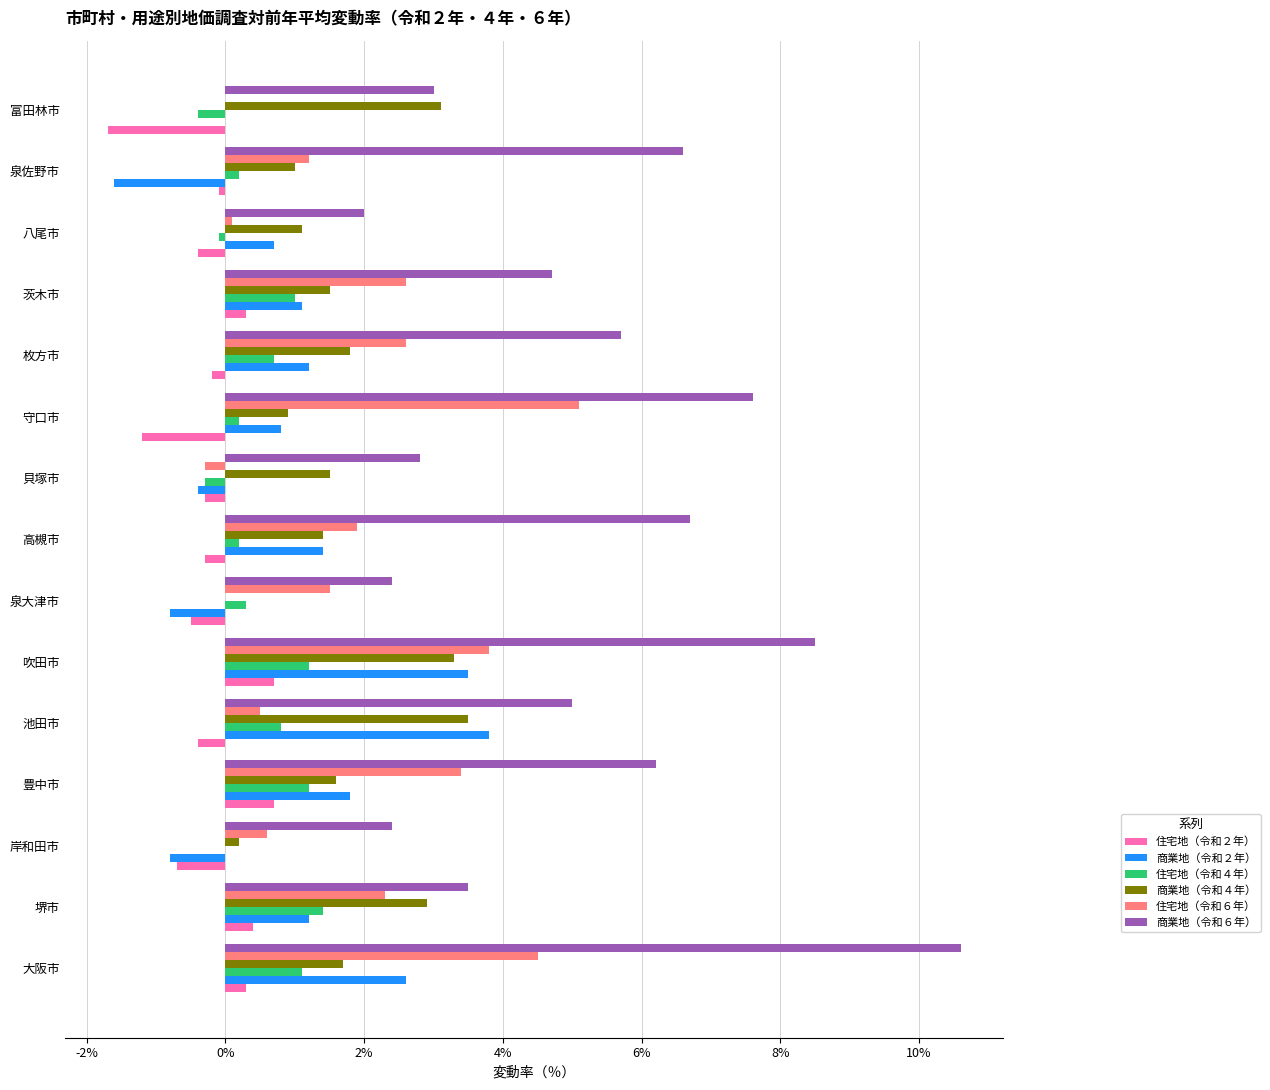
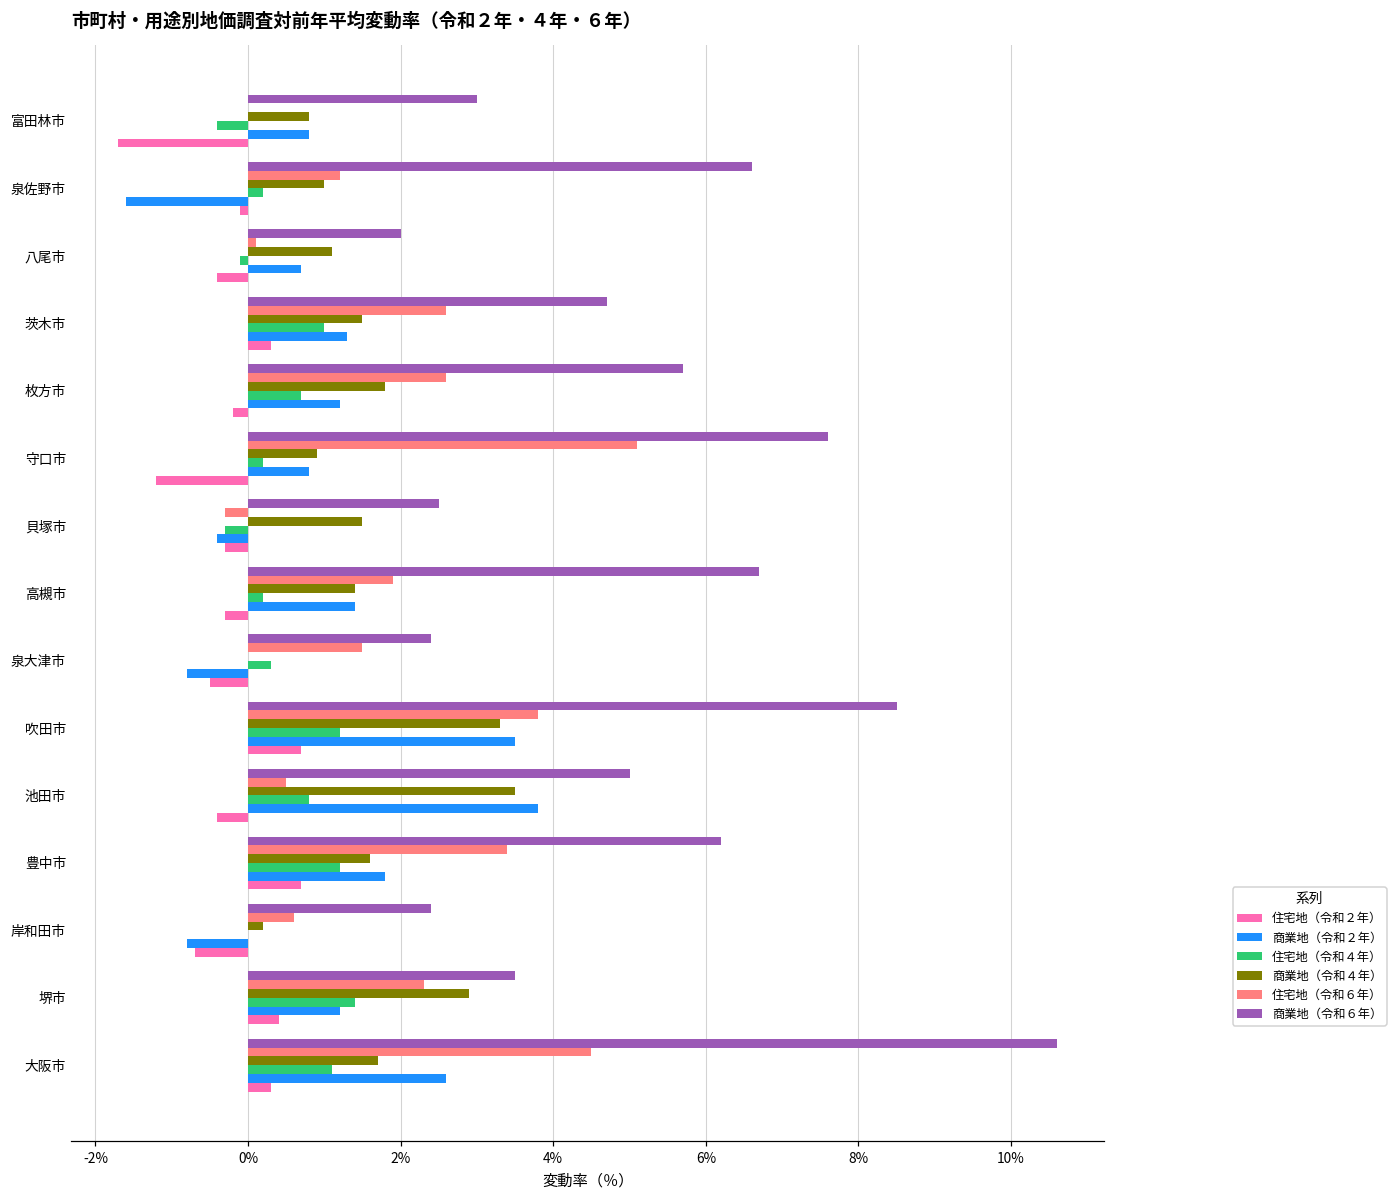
商業地（令和４年）, 富田林市: 3.1% -> 0.8%
商業地（令和２年）, 富田林市: 0.0% -> 0.8%
商業地（令和２年）, 茨木市: 1.1% -> 1.3%
商業地（令和６年）, 貝塚市: 2.8% -> 2.5%
